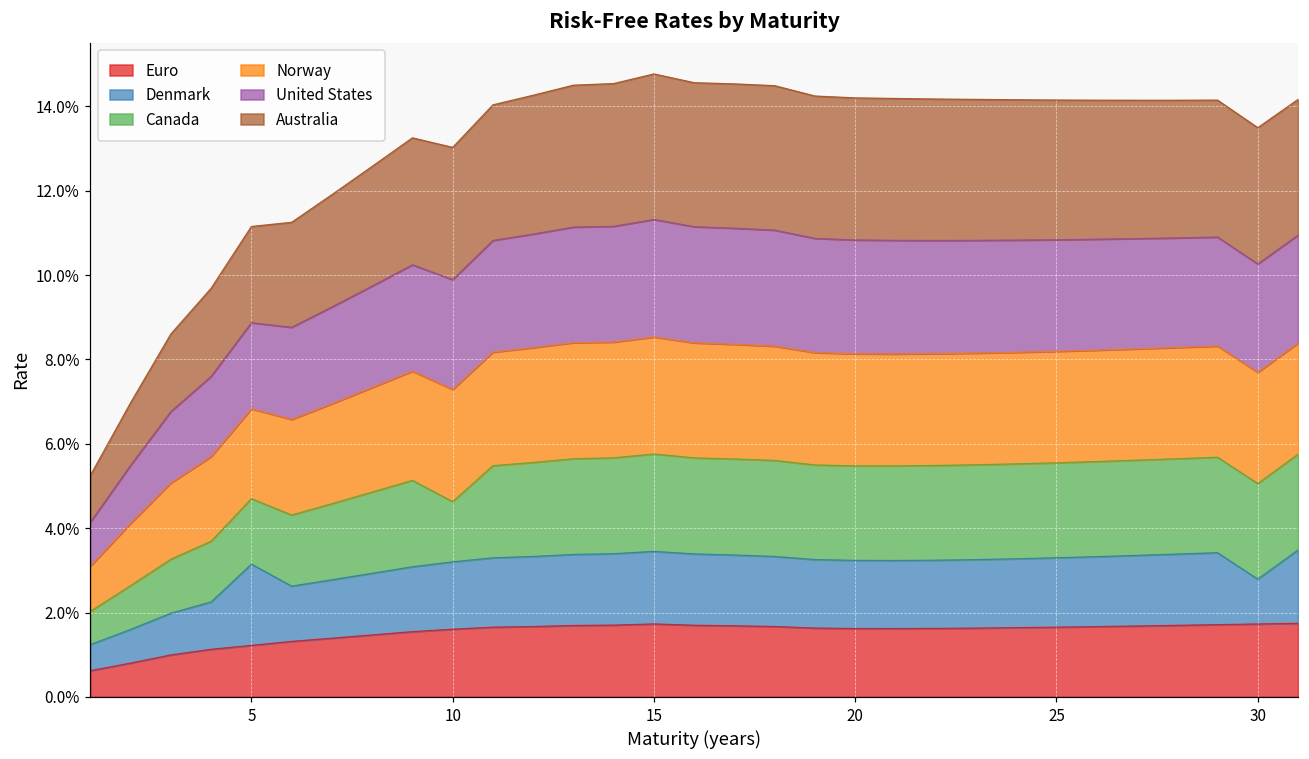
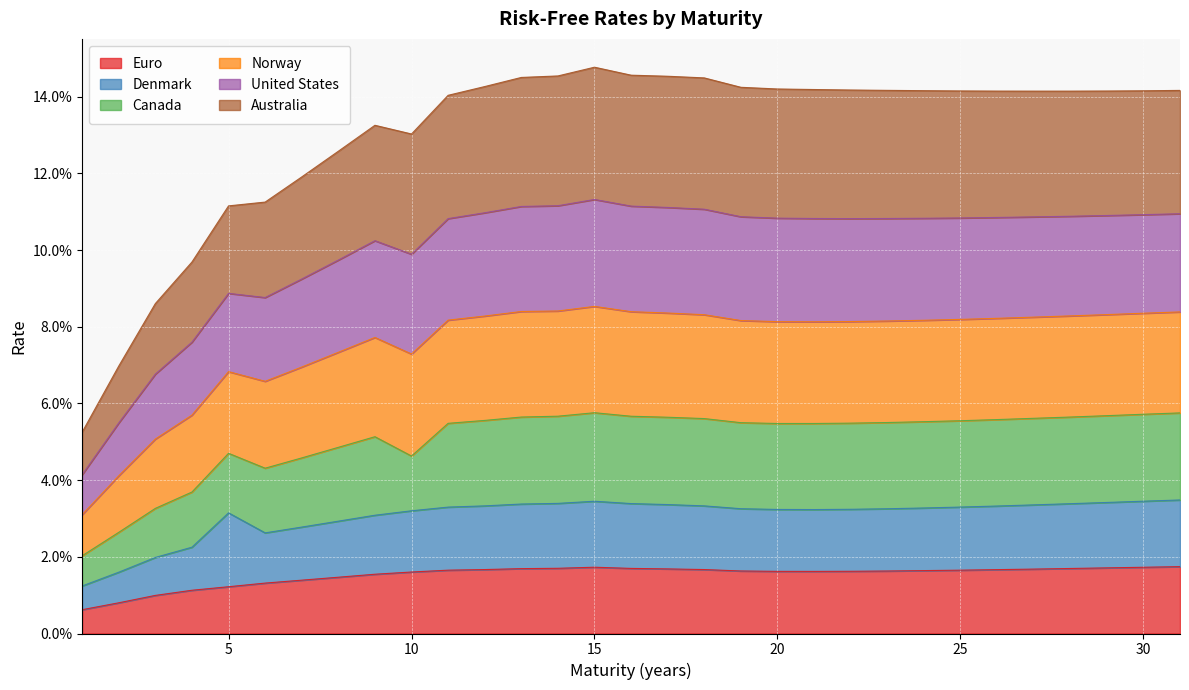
Denmark, 30: 1.1% -> 1.7%
